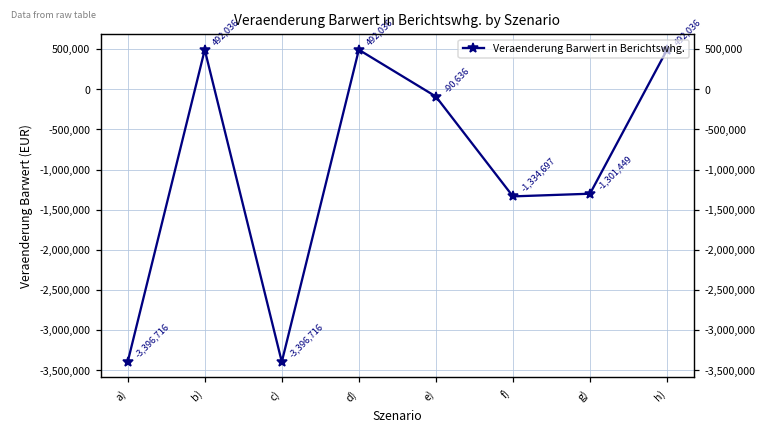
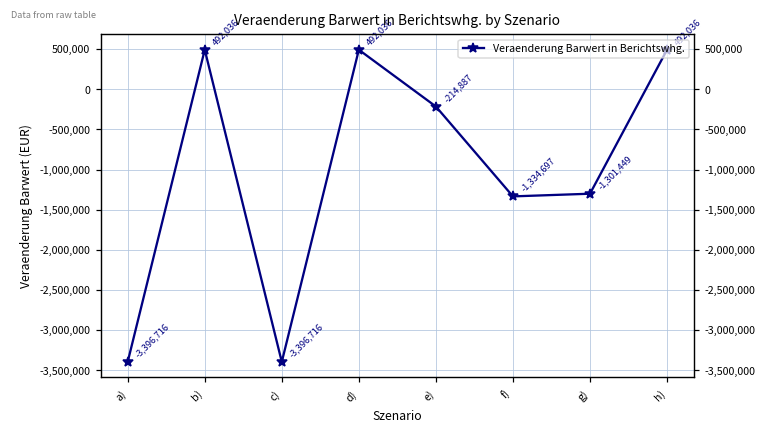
e): -90,636 -> -214,887
